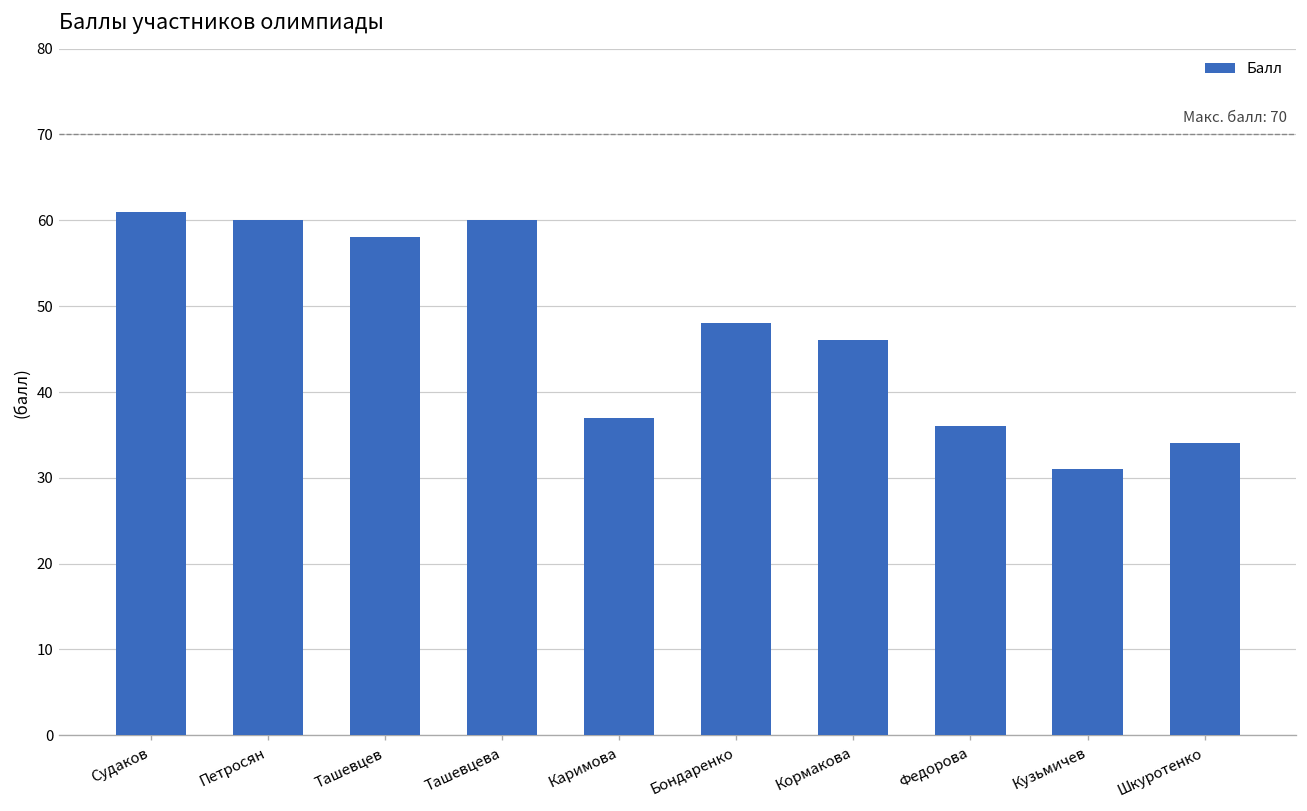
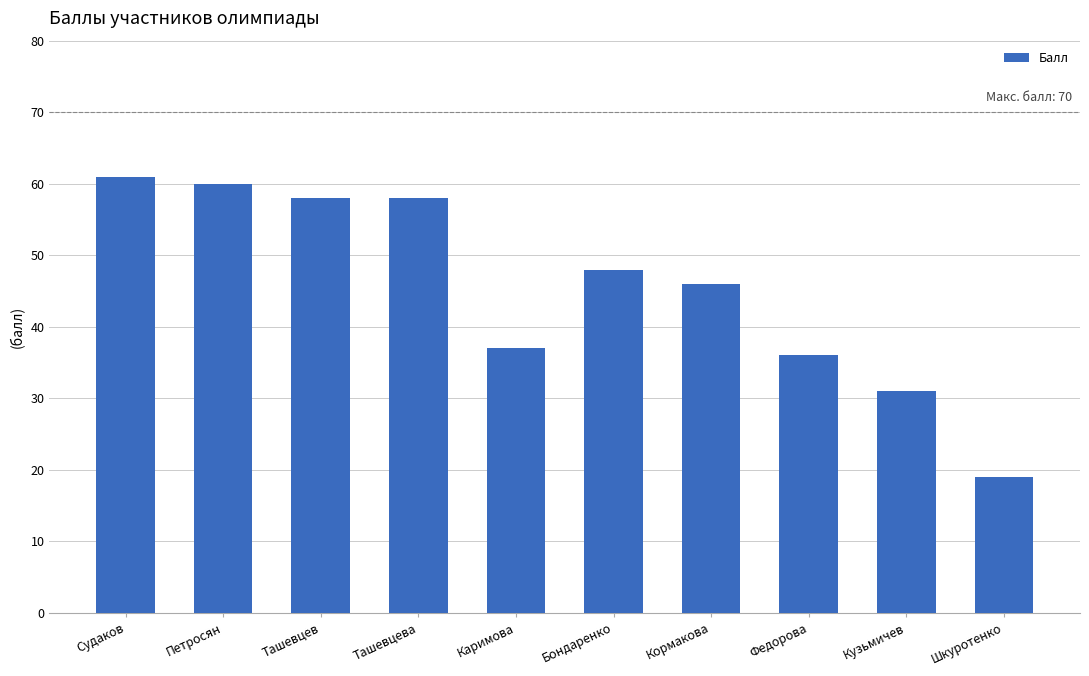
Ташевцева: 60 -> 58
Шкуротенко: 34 -> 19
